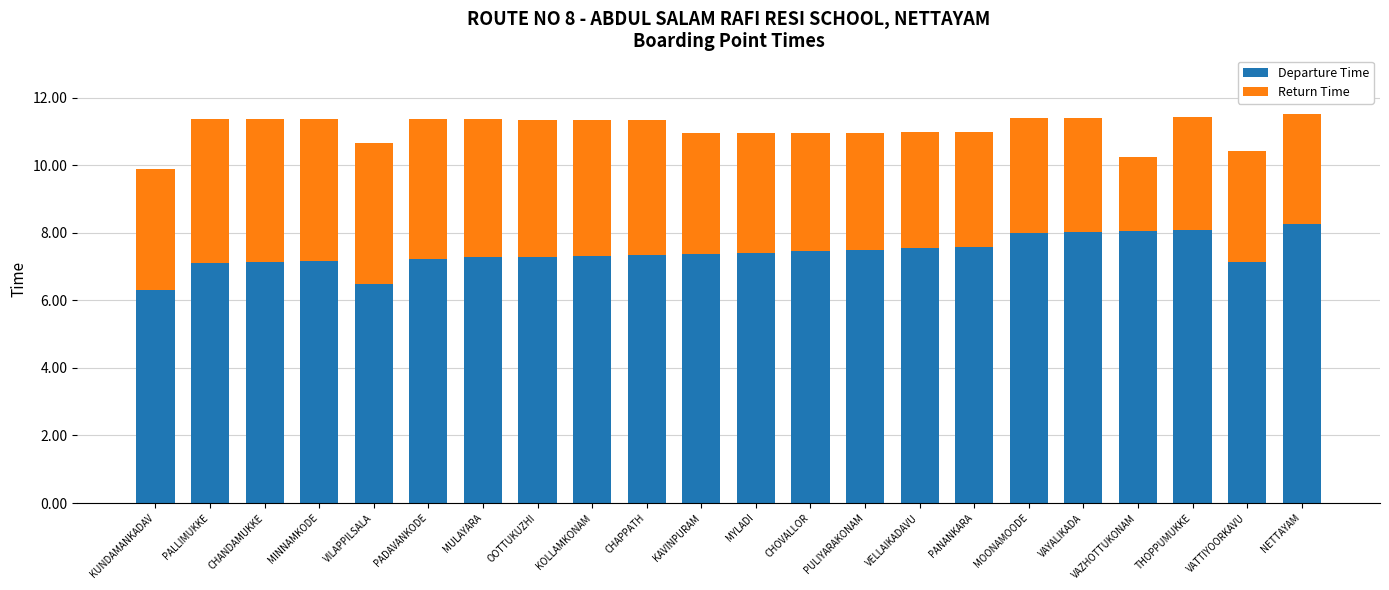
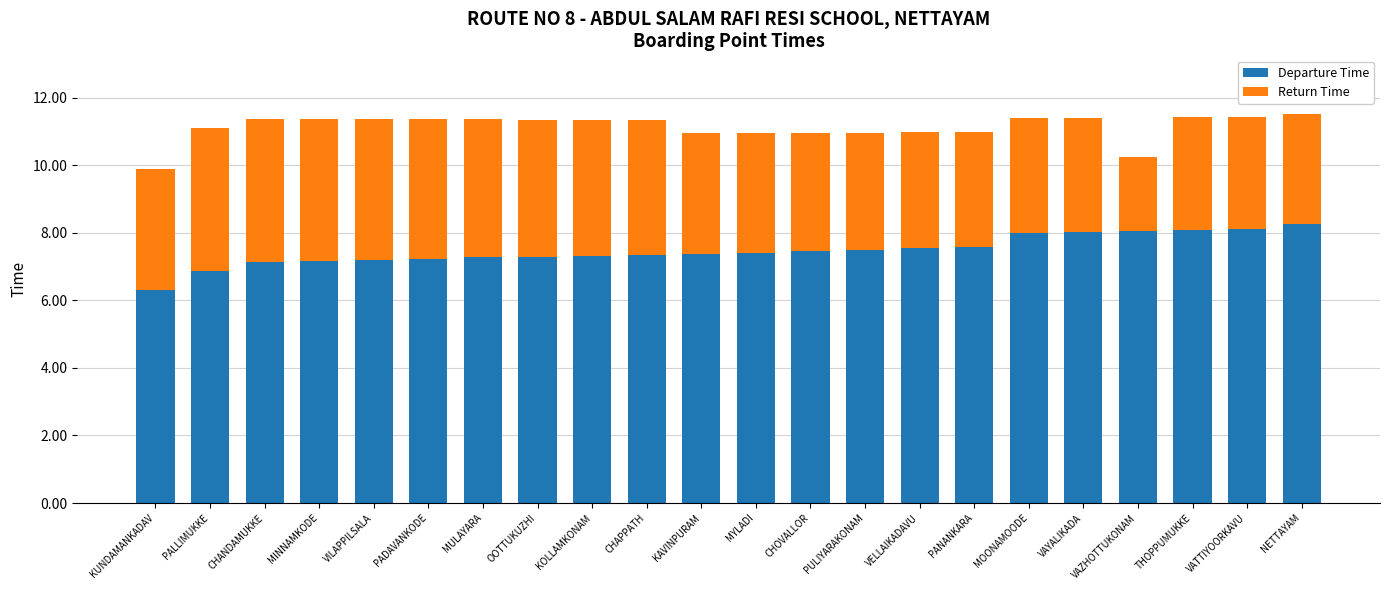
Departure Time, PALLIMUKKE: 7.1 -> 6.9
Departure Time, VILAPPILSALA: 6.5 -> 7.2
Departure Time, VATTIYOORKAVU: 7.1 -> 8.1
